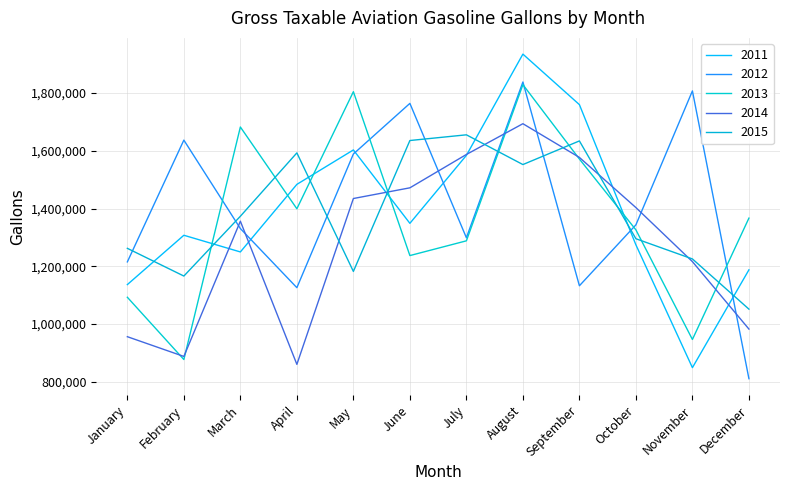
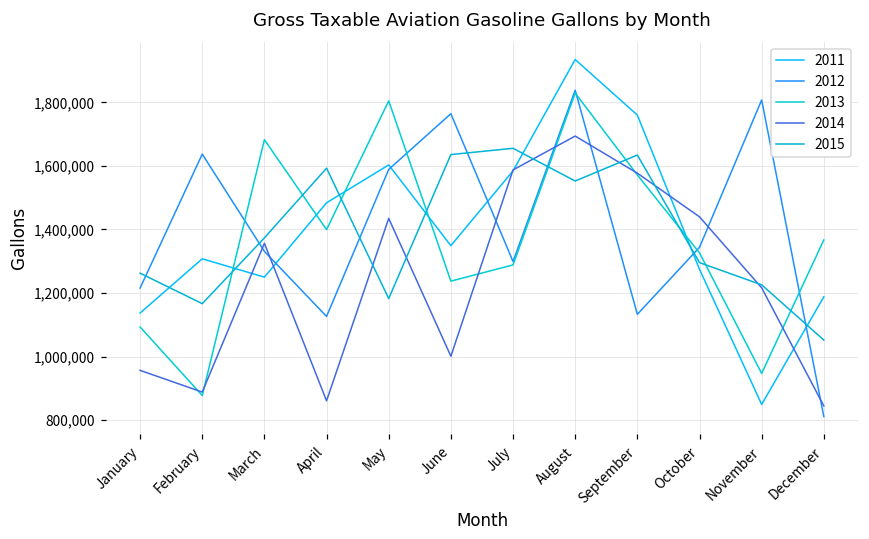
2014, June: 1,470,000 -> 1,000,000
2014, October: 1,400,000 -> 1,440,000
2014, December: 980,000 -> 840,000
